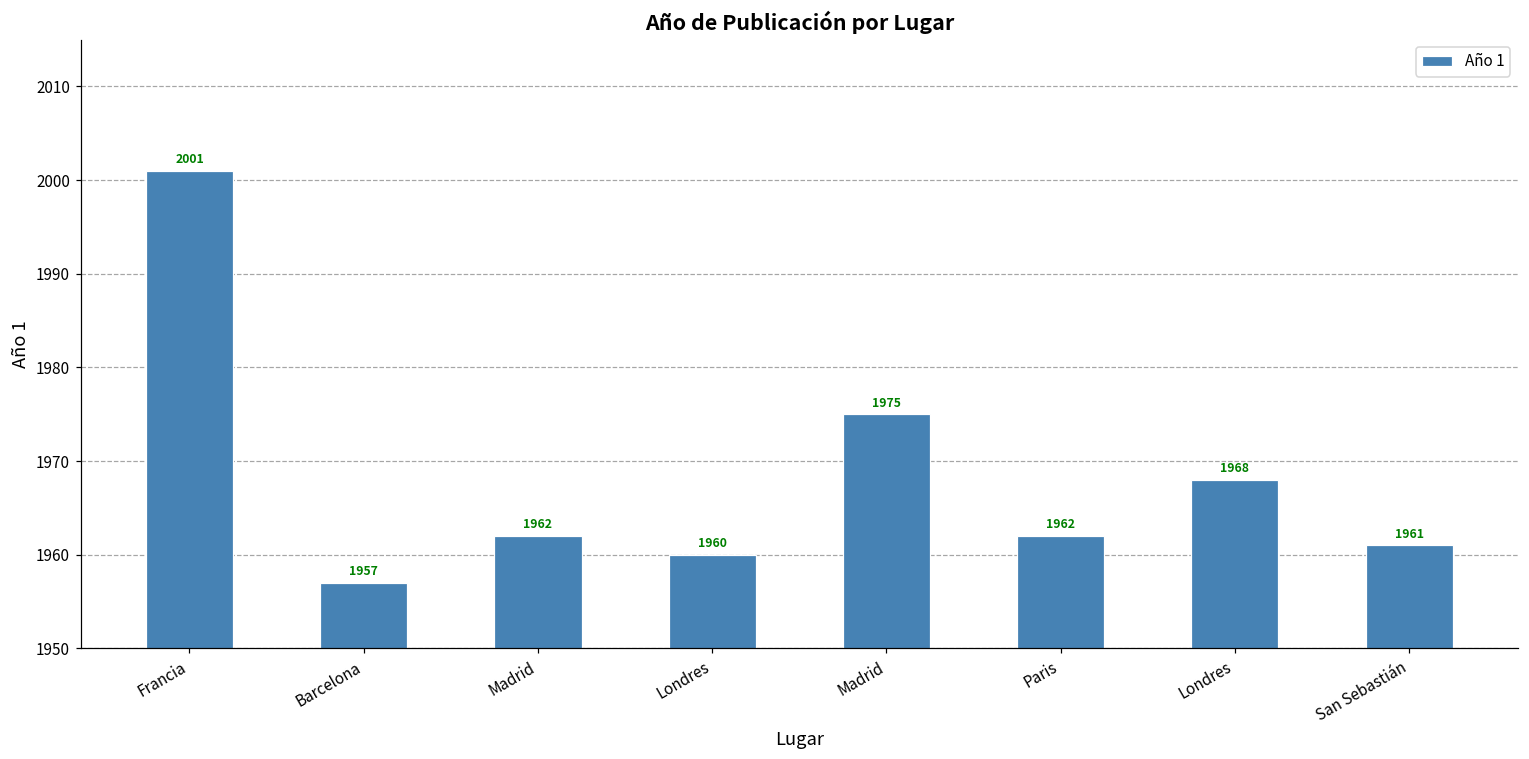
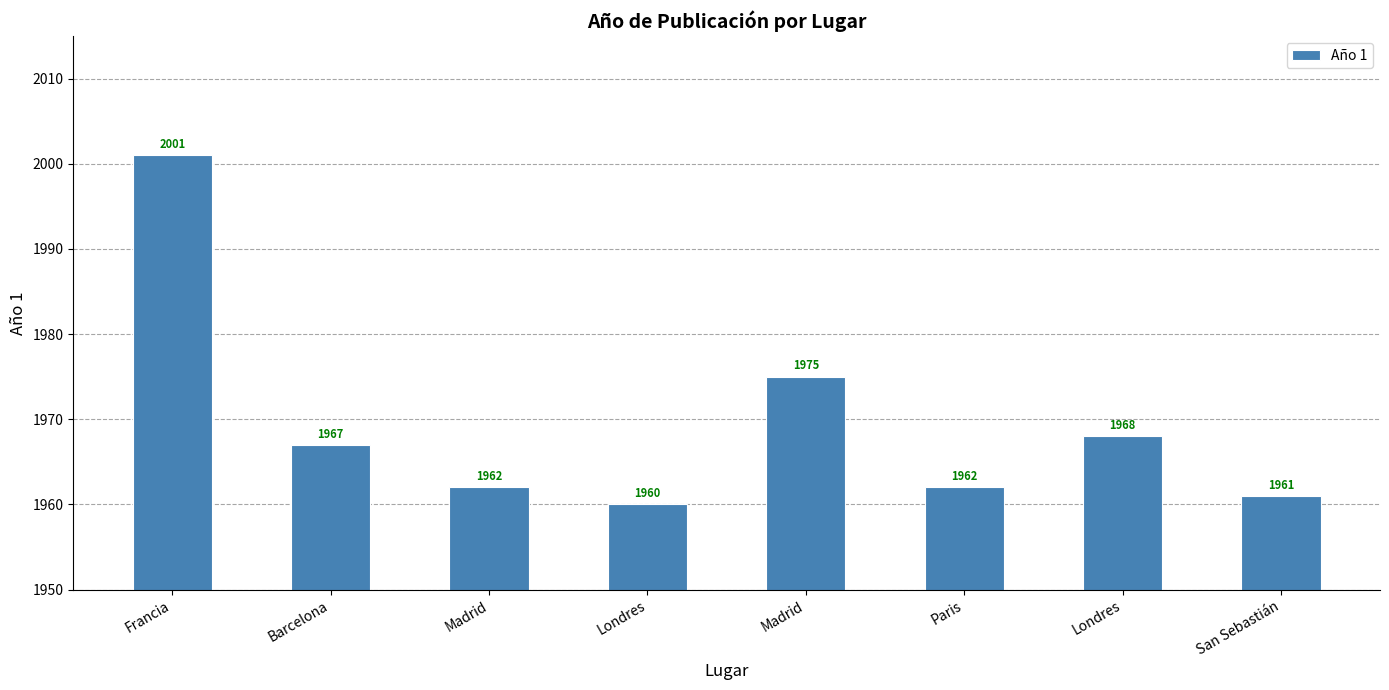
Barcelona: 1957 -> 1967
